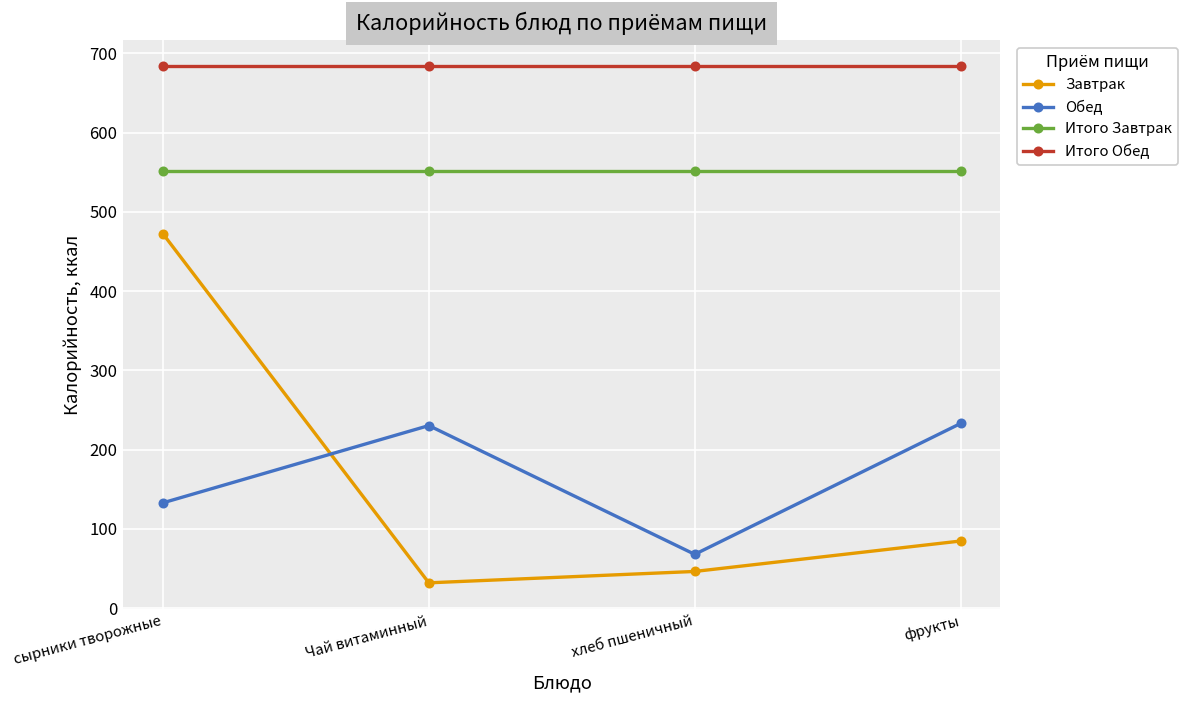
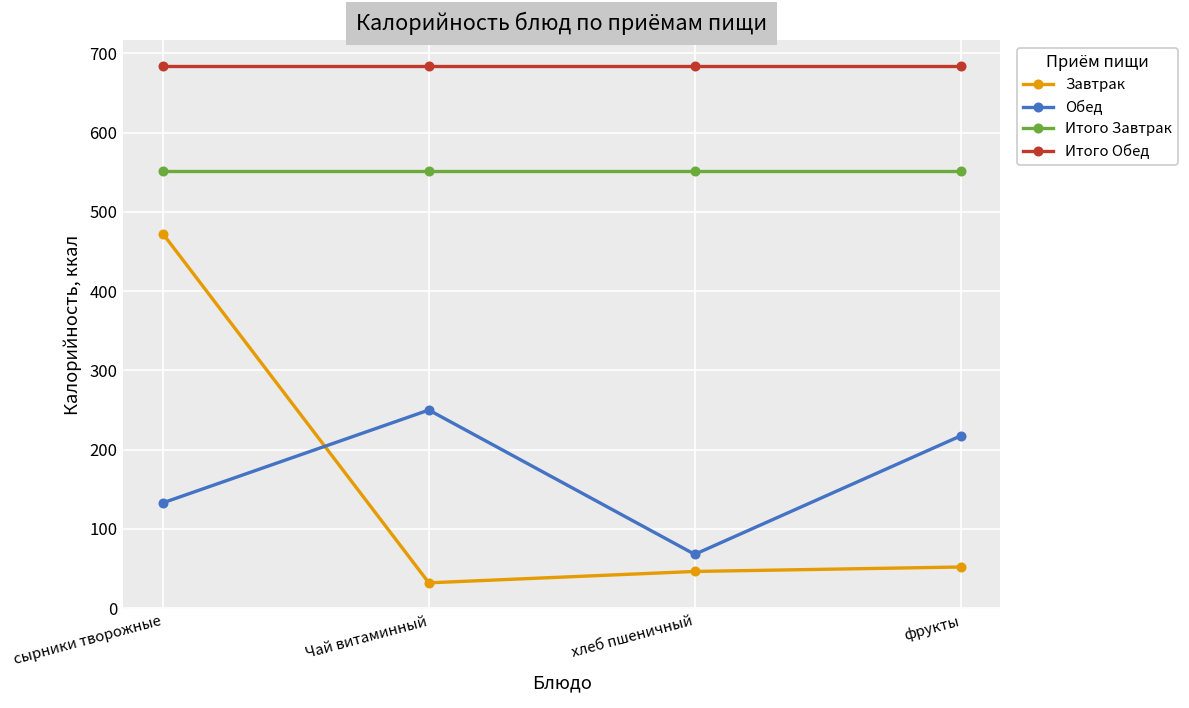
Обед, Чай витаминный: 230 -> 250
Завтрак, фрукты: 80 -> 50
Обед, фрукты: 230 -> 220
